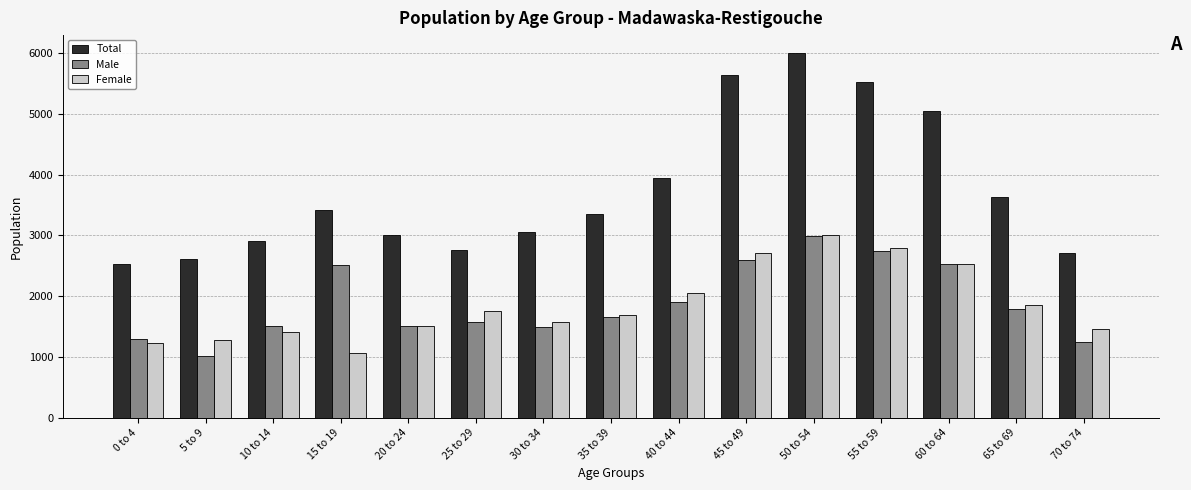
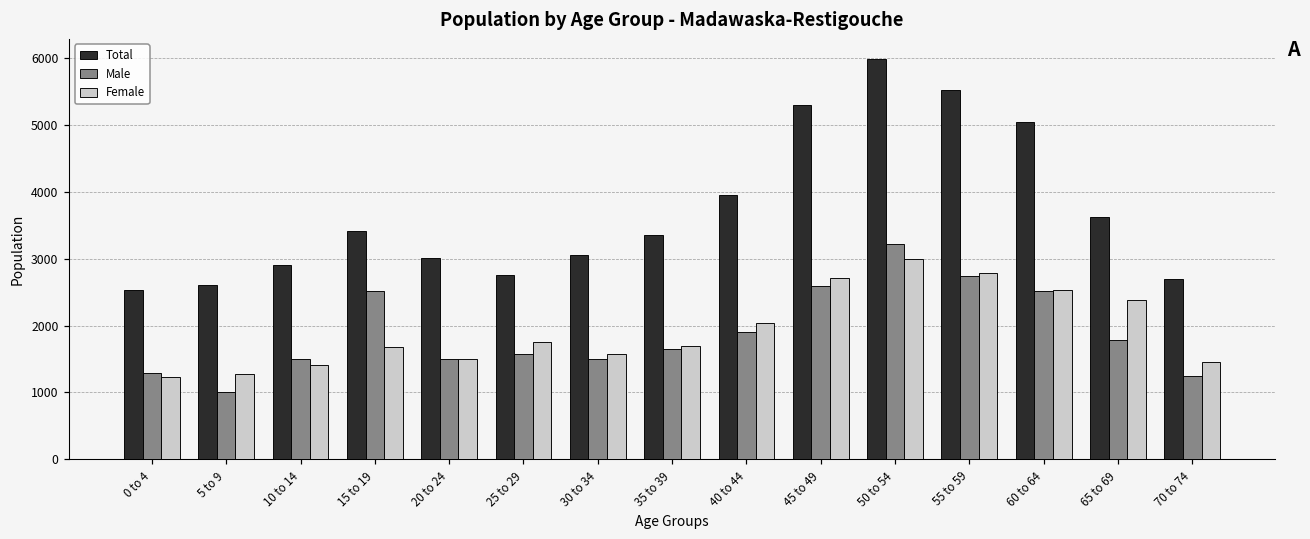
Female, 15 to 19: 1100 -> 1700
Total, 45 to 49: 5600 -> 5300
Male, 50 to 54: 3000 -> 3200
Female, 65 to 69: 1800 -> 2400
